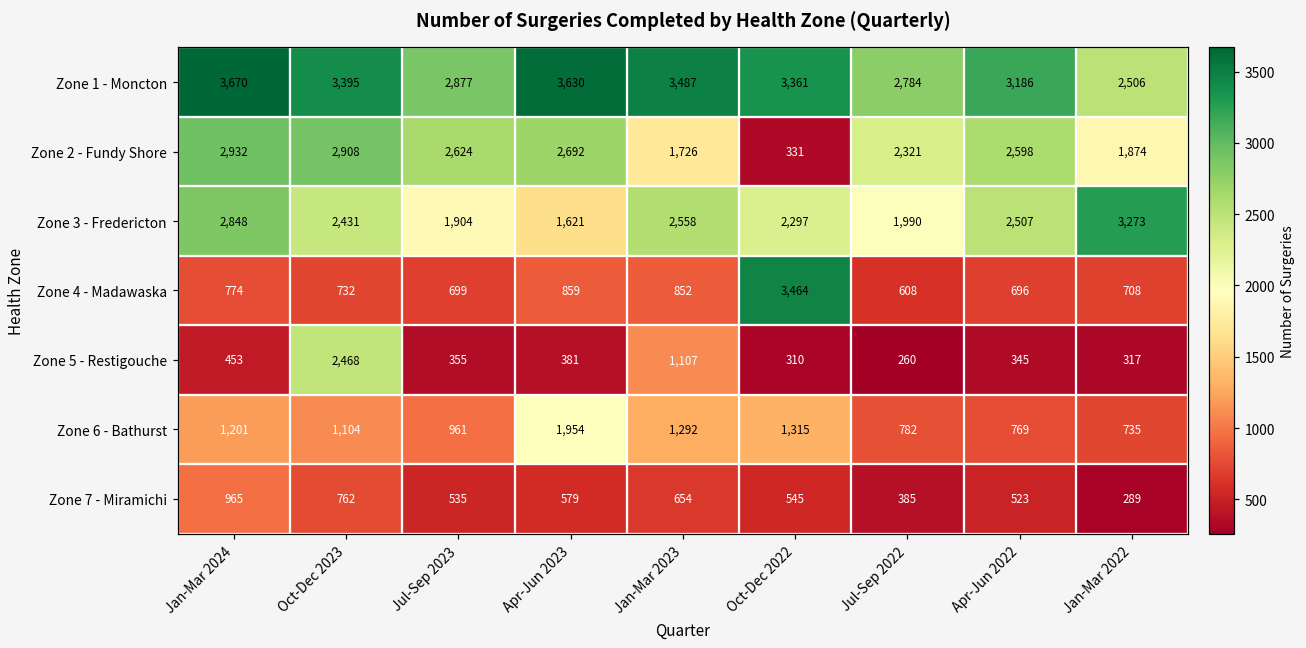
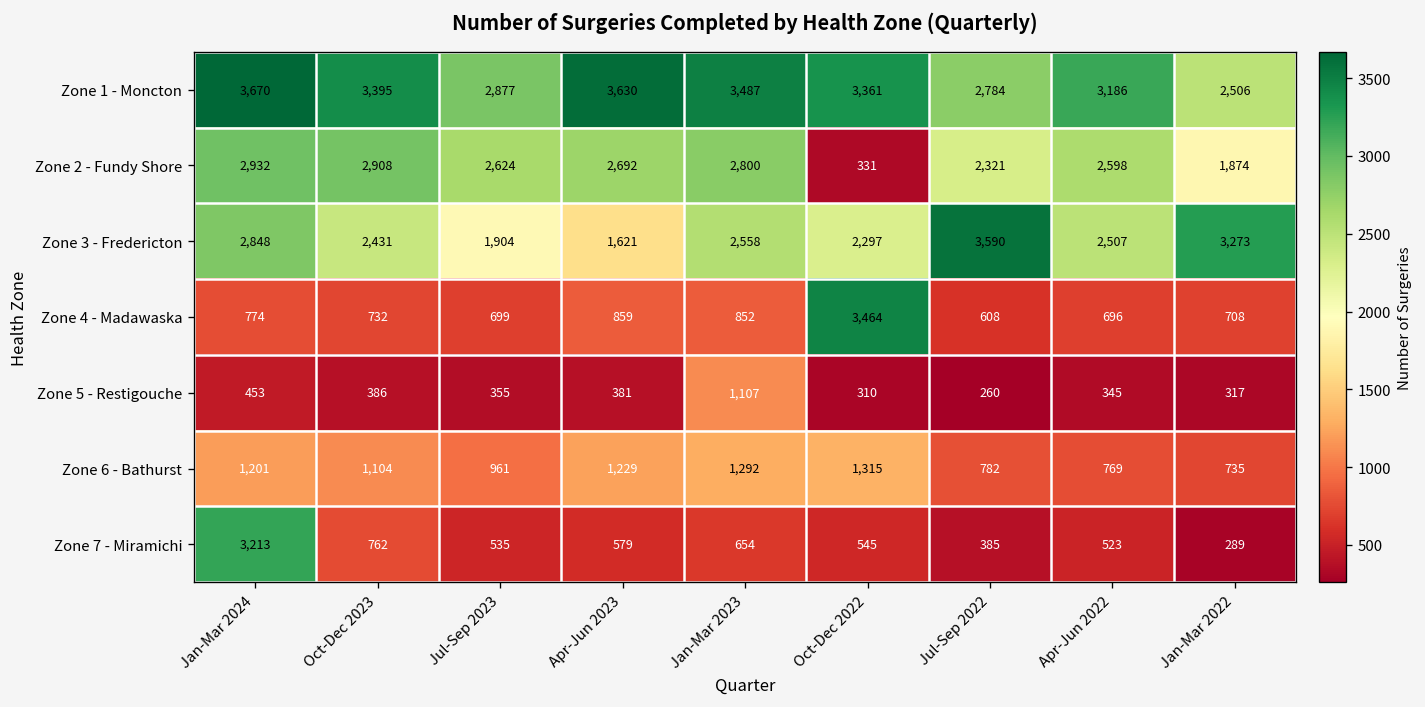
Zone 2 - Fundy Shore, Jan-Mar 2023: 1,726 -> 2,800
Zone 3 - Fredericton, Jul-Sep 2022: 1,990 -> 3,590
Zone 5 - Restigouche, Oct-Dec 2023: 2,468 -> 386
Zone 6 - Bathurst, Apr-Jun 2023: 1,954 -> 1,229
Zone 7 - Miramichi, Jan-Mar 2024: 965 -> 3,213
